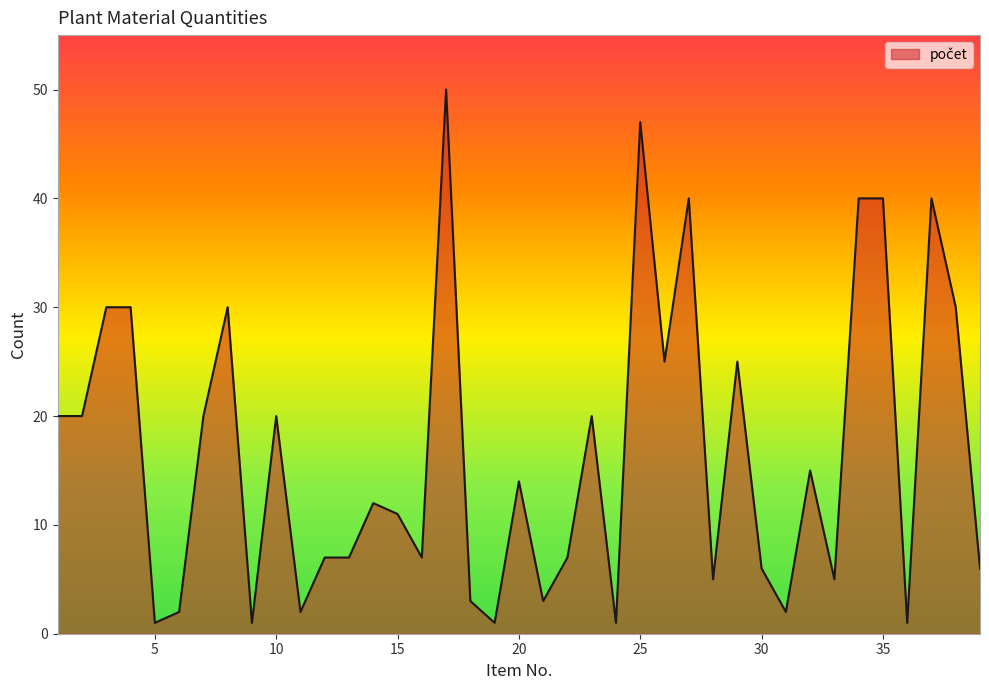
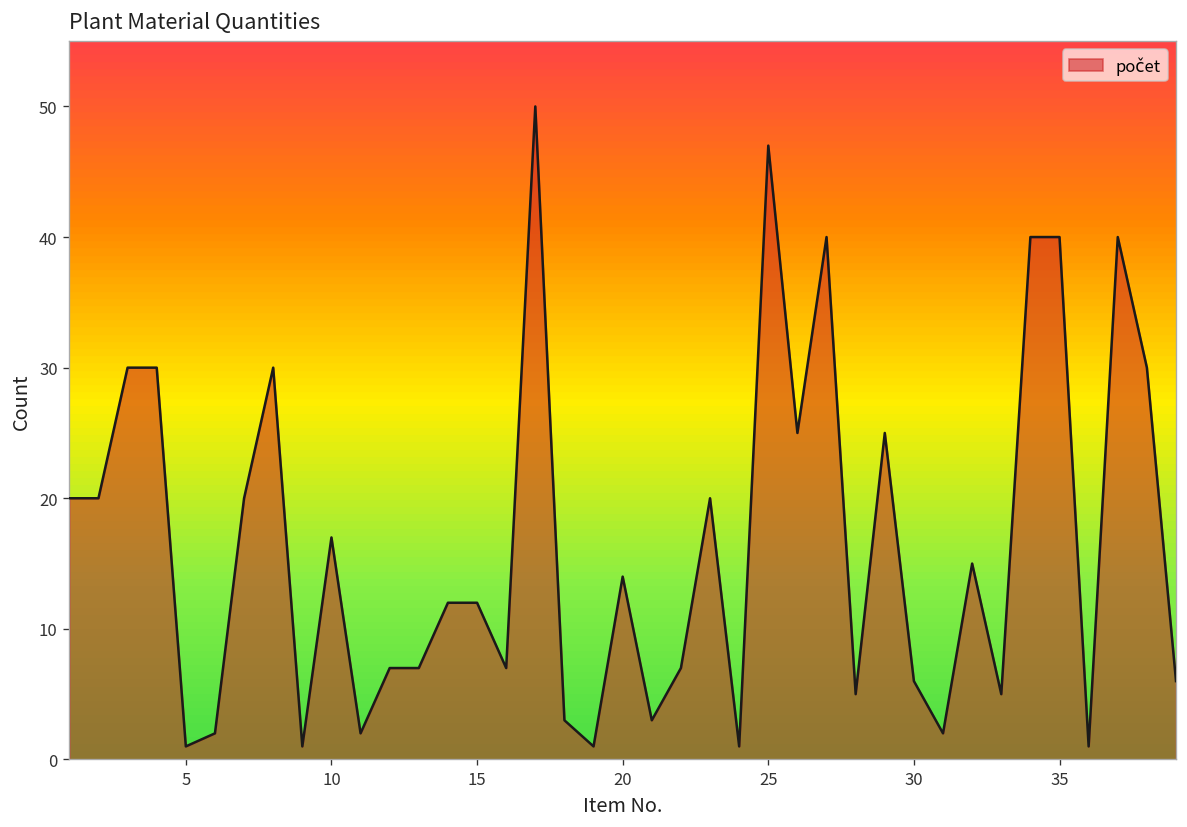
10: 20 -> 17
15: 11 -> 12
